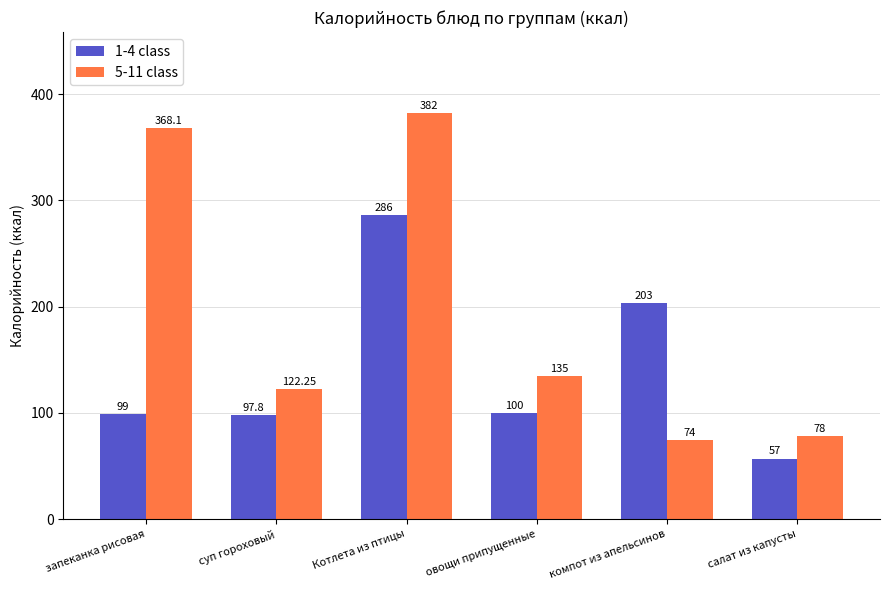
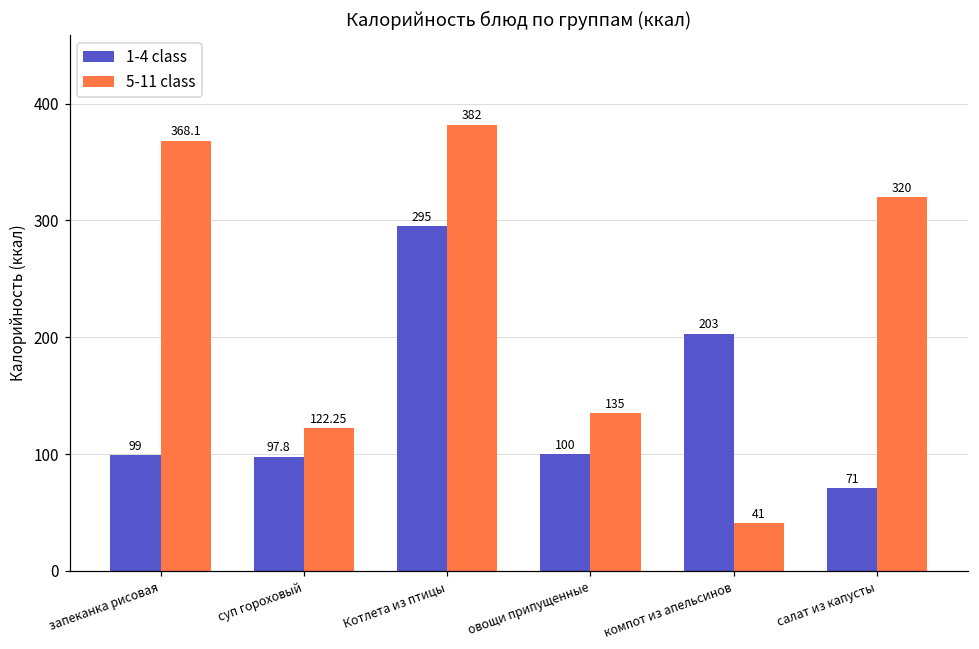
1-4 class, Котлета из птицы: 286 -> 295
5-11 class, компот из апельсинов: 74 -> 41
1-4 class, салат из капусты: 57 -> 71
5-11 class, салат из капусты: 78 -> 320
